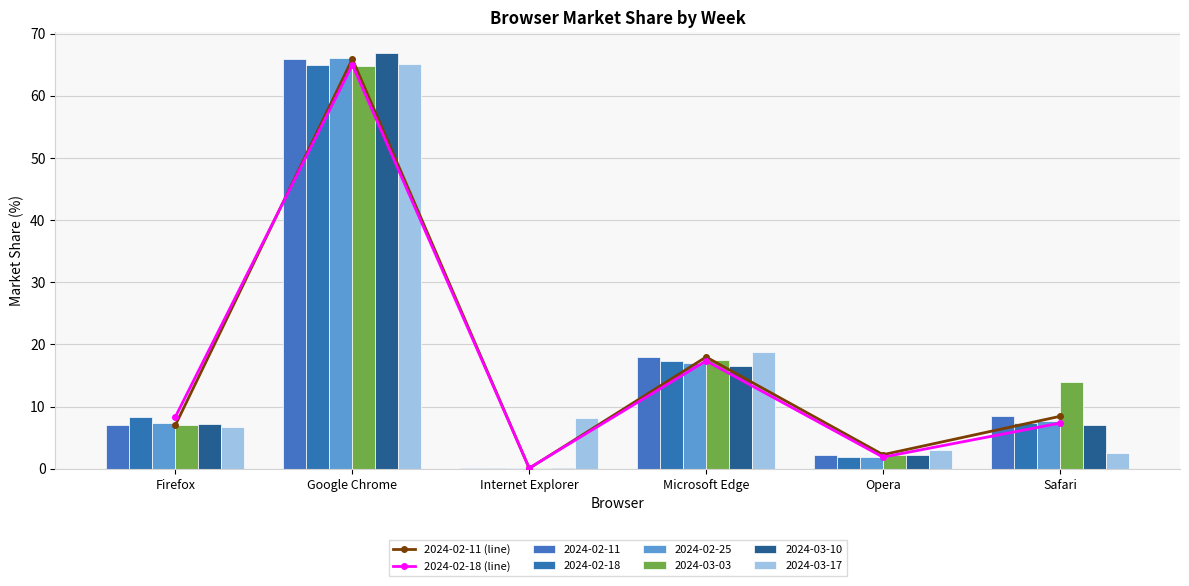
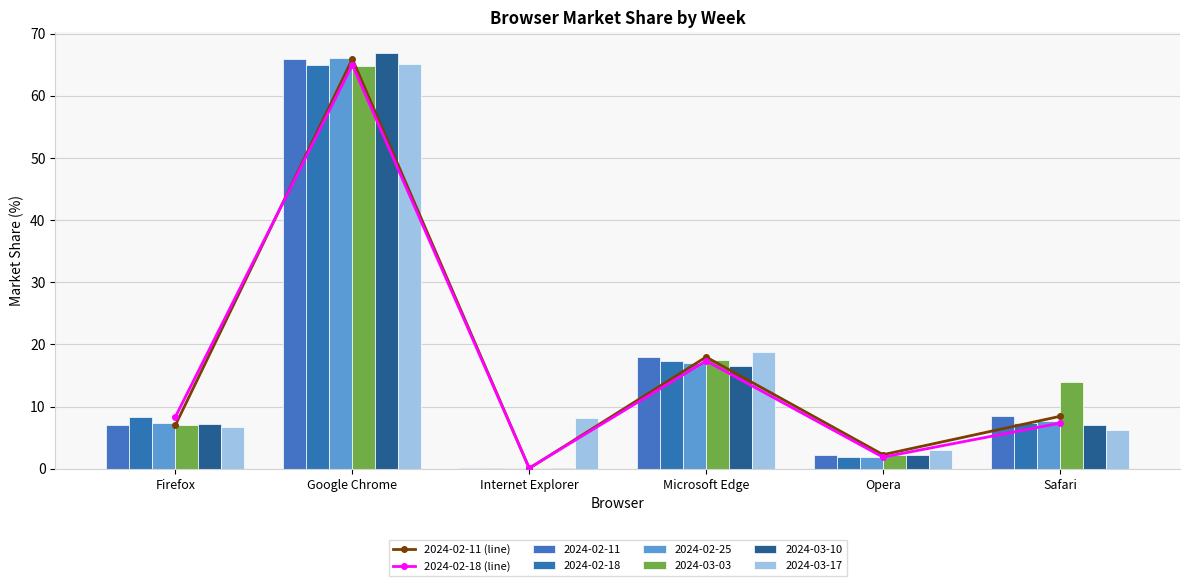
2024-03-17, Safari: 3 -> 6
